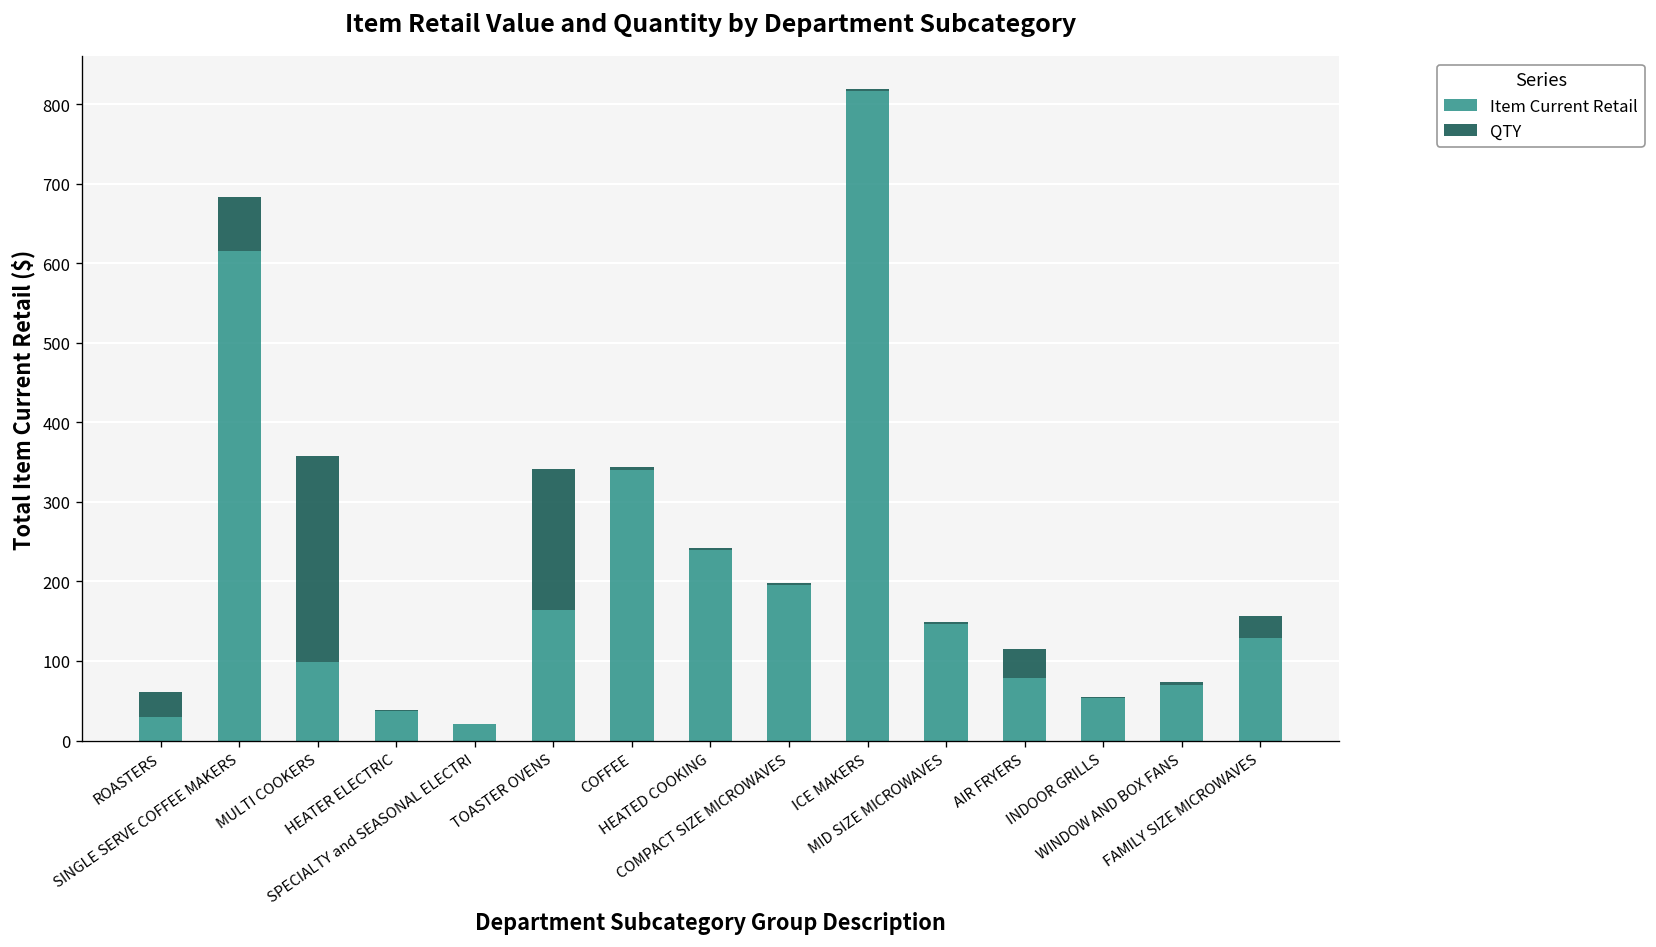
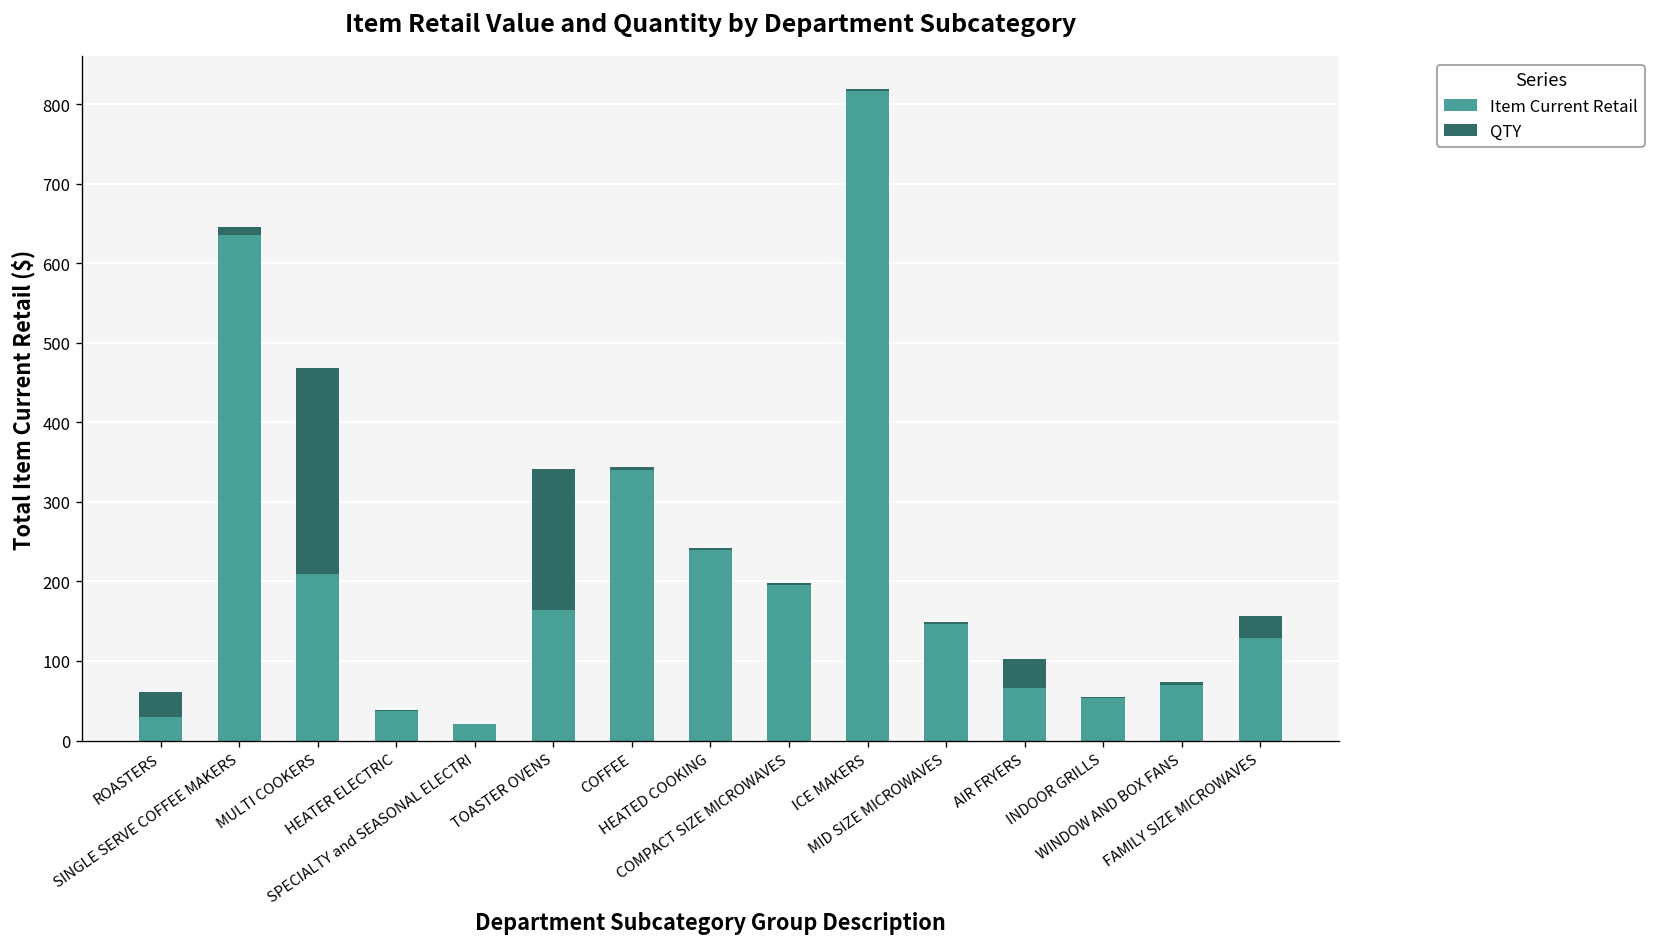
Item Current Retail, SINGLE SERVE COFFEE MAKERS: 620 -> 640
QTY, SINGLE SERVE COFFEE MAKERS: 70 -> 10
Item Current Retail, MULTI COOKERS: 100 -> 210
Item Current Retail, AIR FRYERS: 80 -> 70
